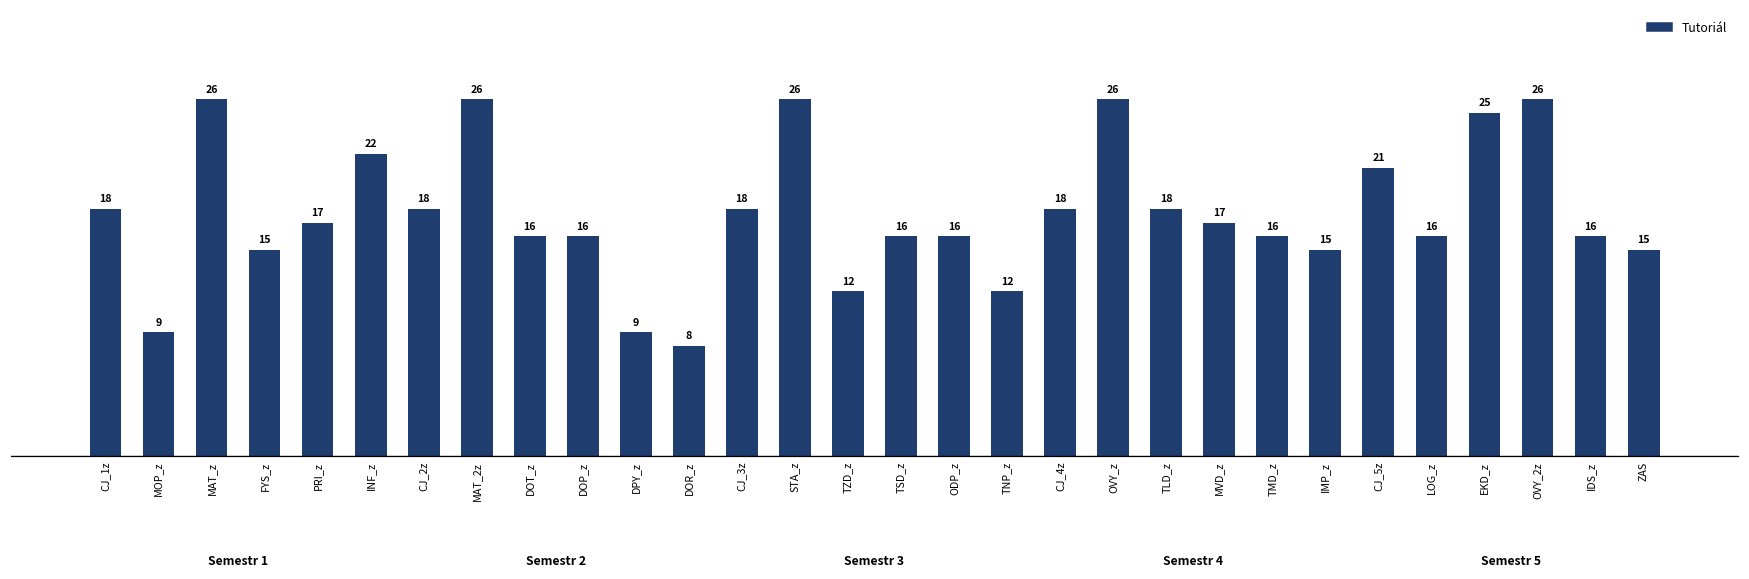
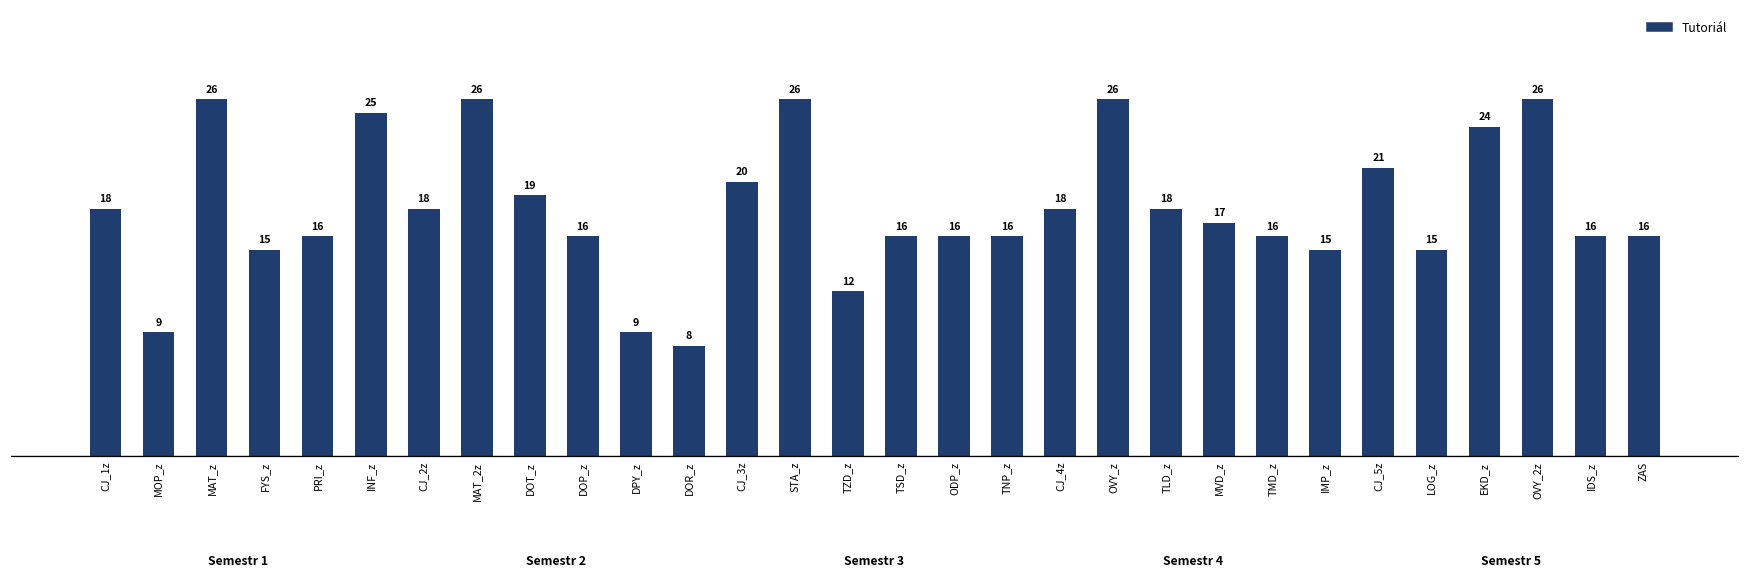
PRI_z: 17 -> 16
INF_z: 22 -> 25
DOT_z: 16 -> 19
CJ_3z: 18 -> 20
TNP_z: 12 -> 16
LOG_z: 16 -> 15
EKD_z: 25 -> 24
ZAS: 15 -> 16
